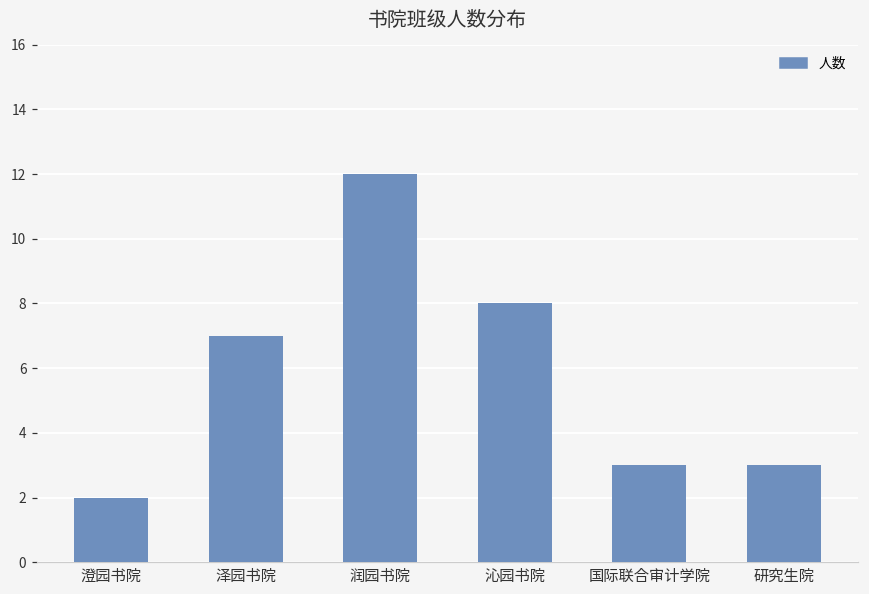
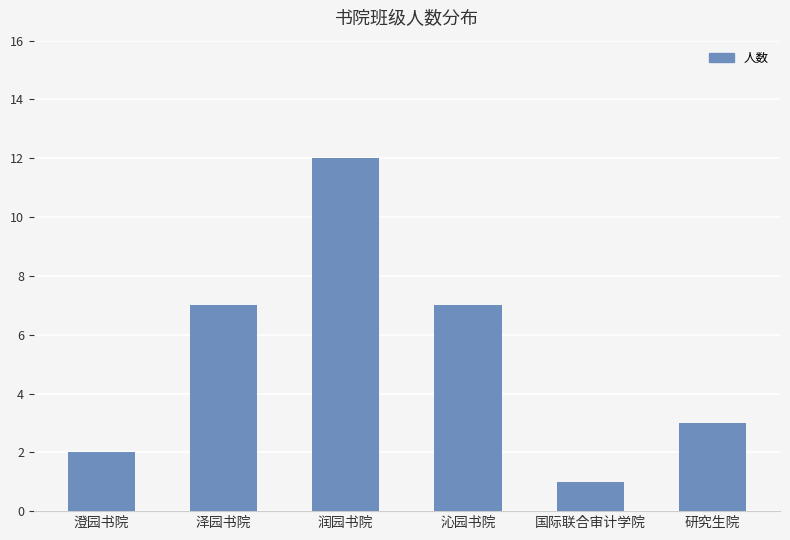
沁园书院: 8 -> 7
国际联合审计学院: 3 -> 1
